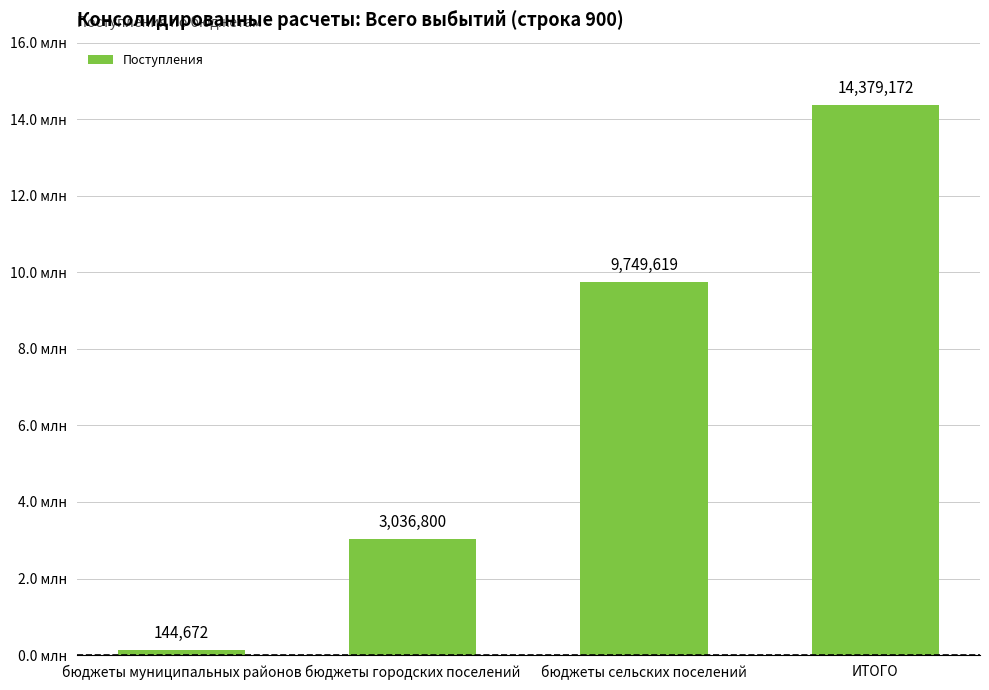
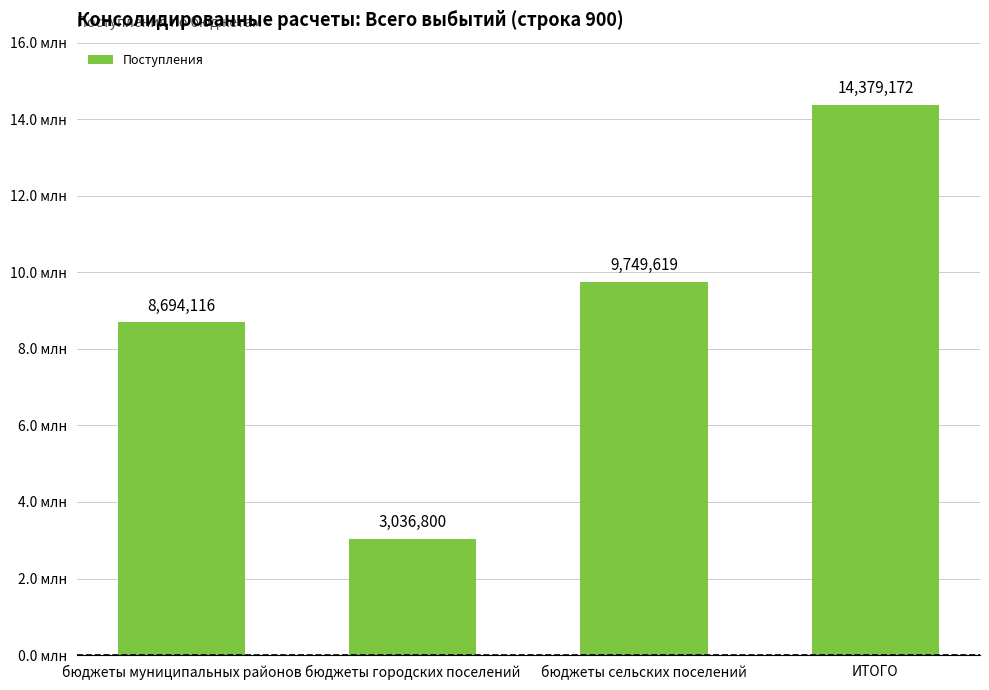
бюджеты муниципальных районов: 144,672 -> 8,694,116
